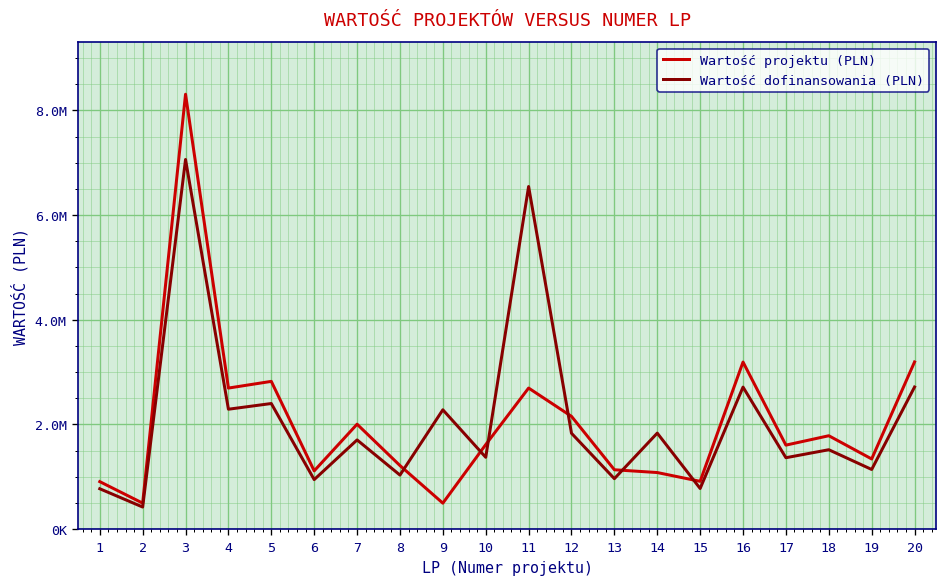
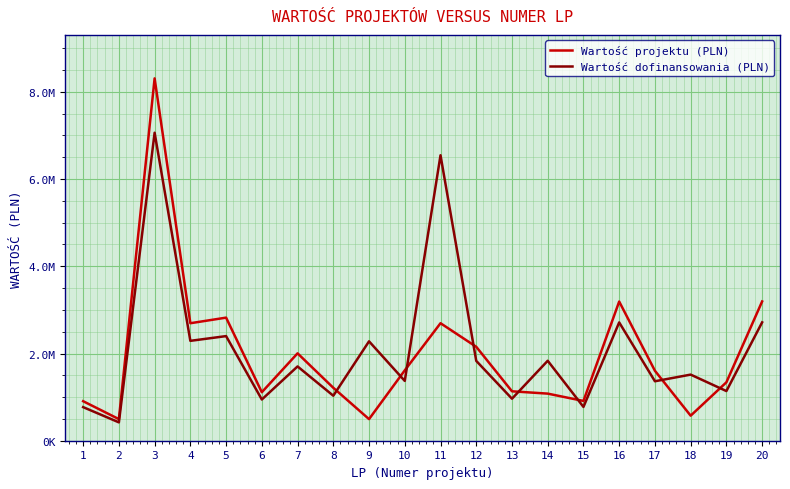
Wartość projektu (PLN), 18: 1800000 -> 600000
